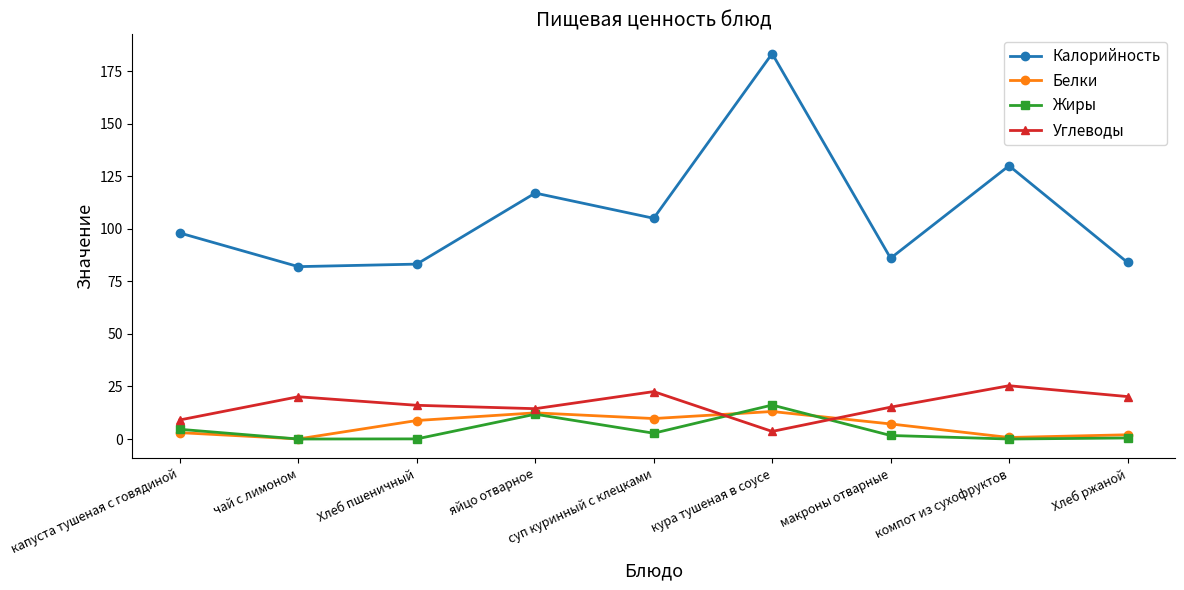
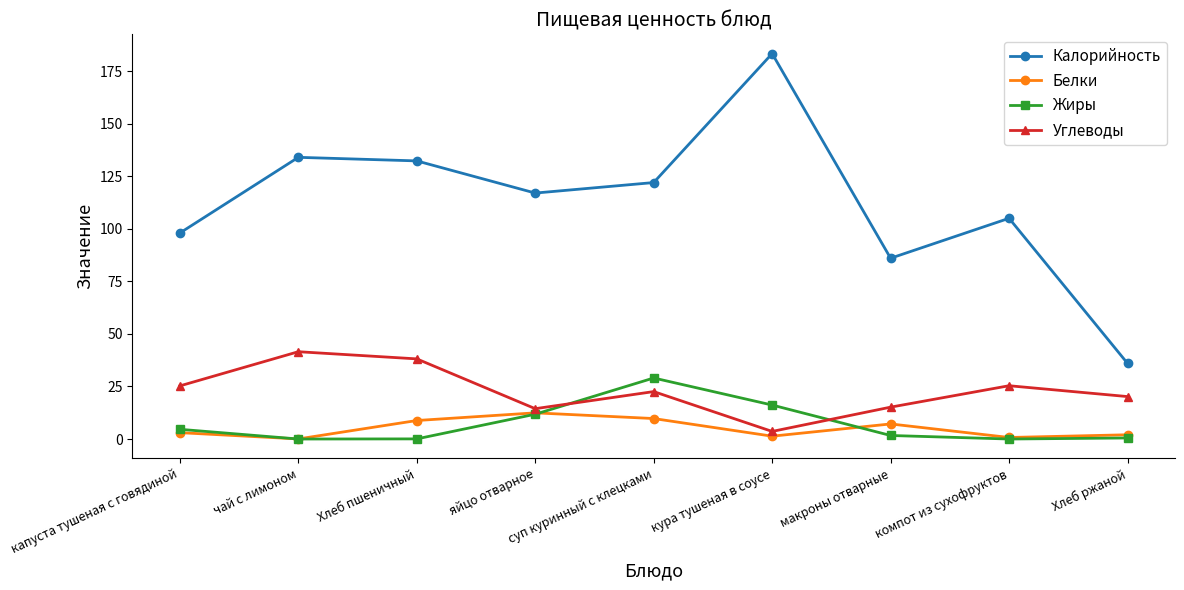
Углеводы, капуста тушеная с говядиной: 9 -> 25
Калорийность, чай с лимоном: 82 -> 134
Углеводы, чай с лимоном: 20 -> 42
Калорийность, Хлеб пшеничный: 83 -> 132
Углеводы, Хлеб пшеничный: 16 -> 38
Калорийность, суп куринный с клецками: 105 -> 122
Жиры, суп куринный с клецками: 3 -> 29
Белки, кура тушеная в соусе: 13 -> 1
Калорийность, компот из сухофруктов: 130 -> 105
Калорийность, Хлеб ржаной: 84 -> 36
